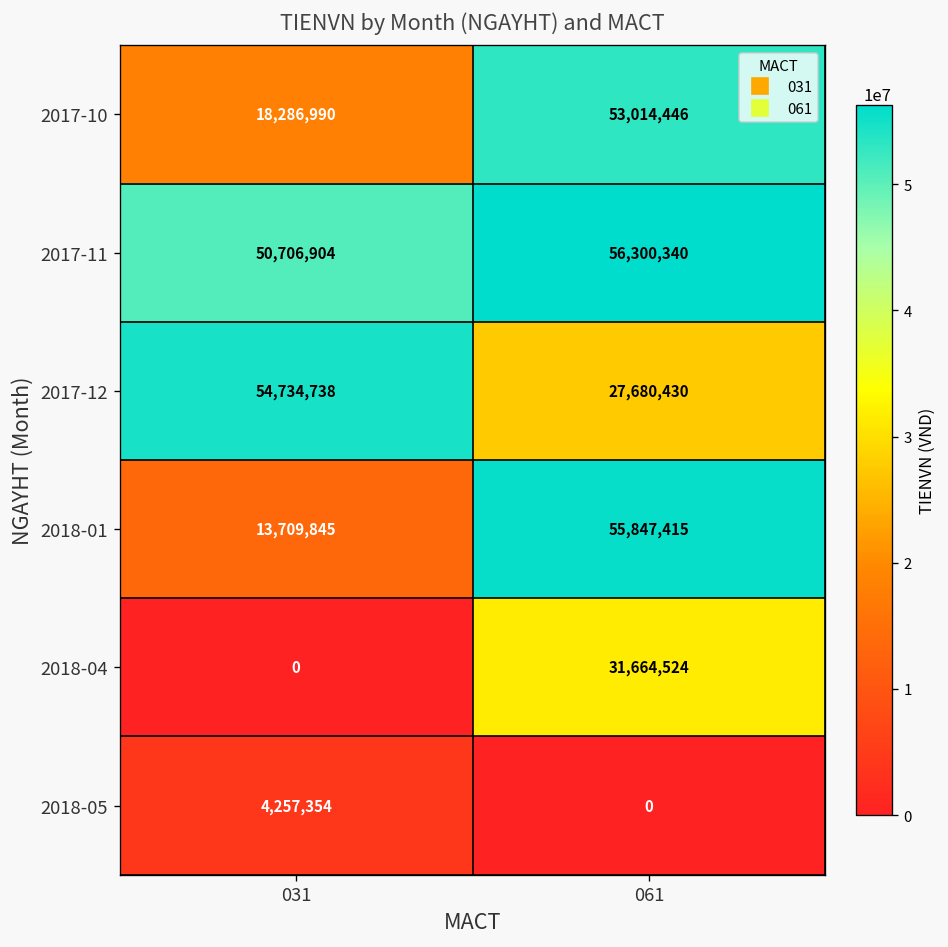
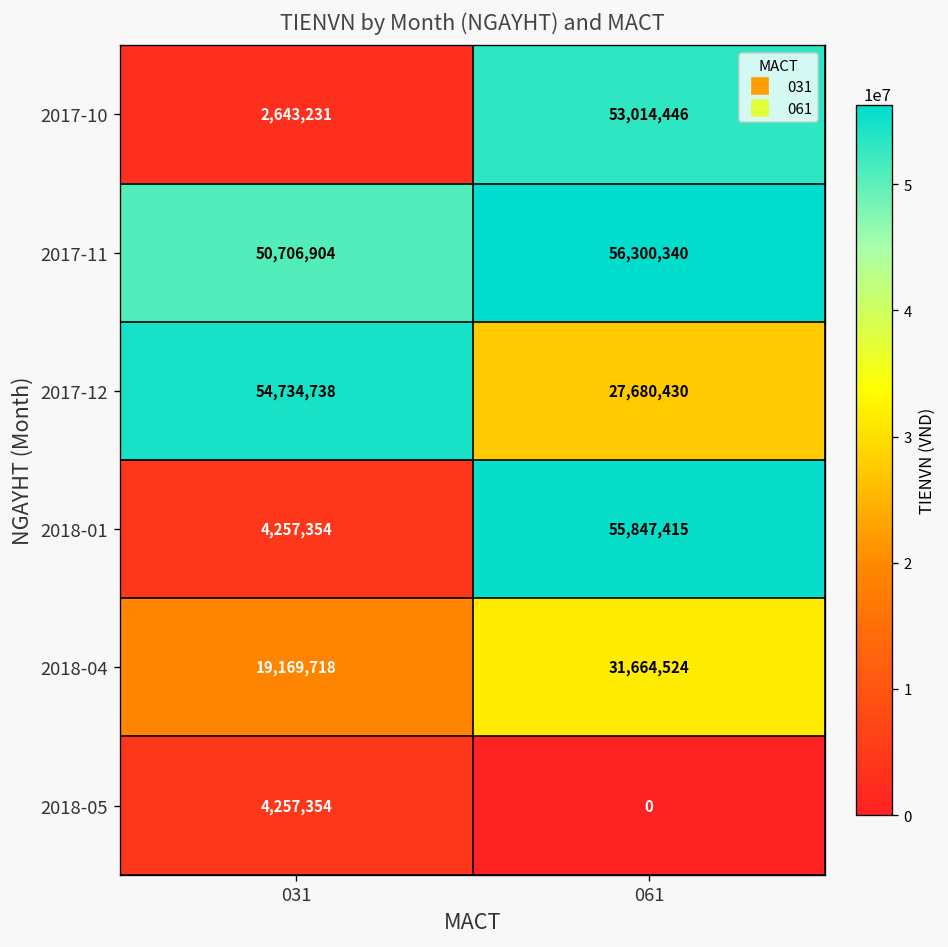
2017-10, 031: 18,286,990 -> 2,643,231
2018-01, 031: 13,709,845 -> 4,257,354
2018-04, 031: 0 -> 19,169,718
